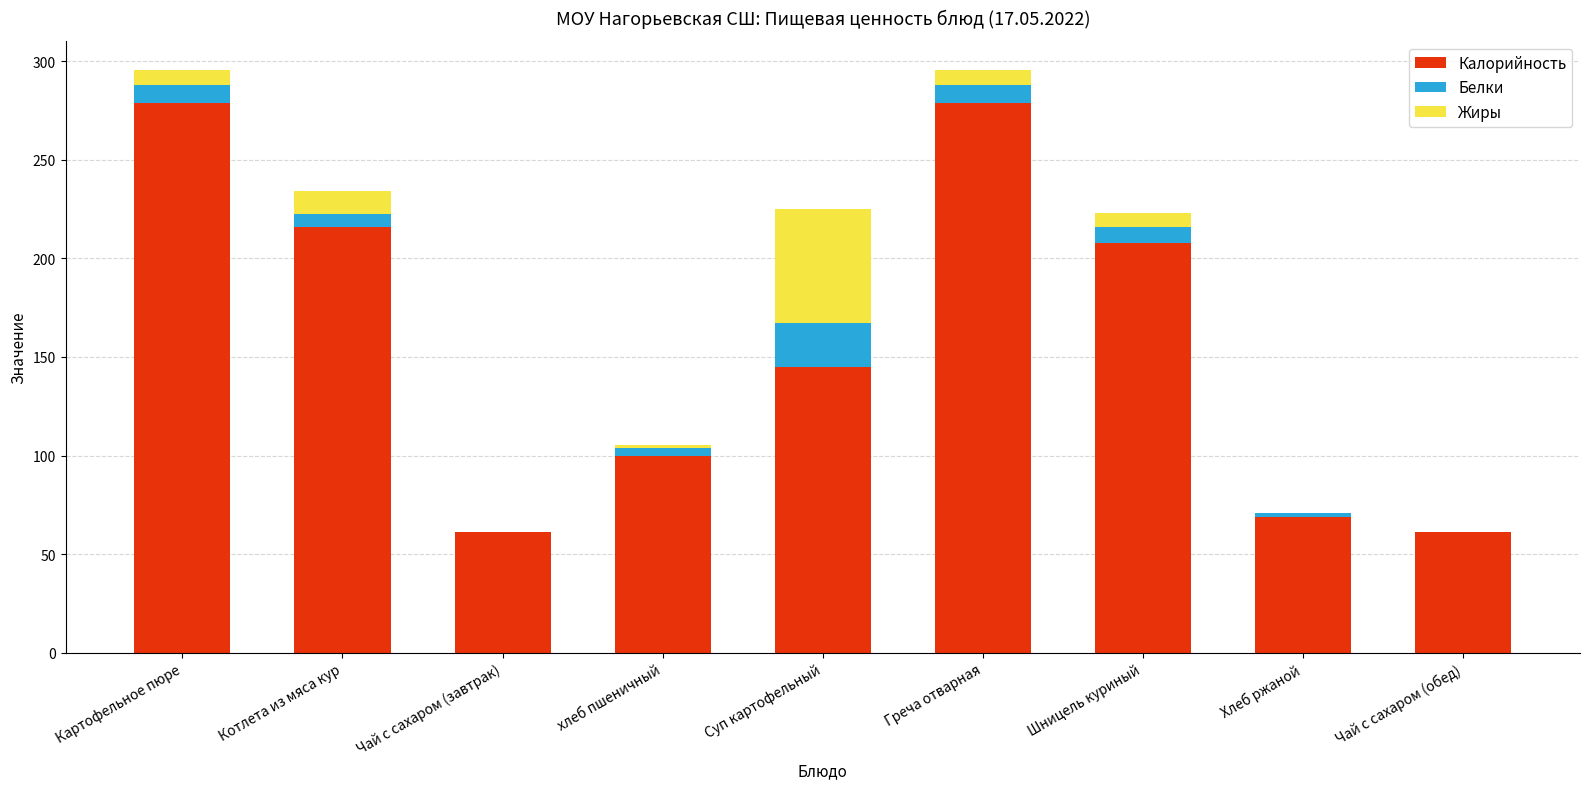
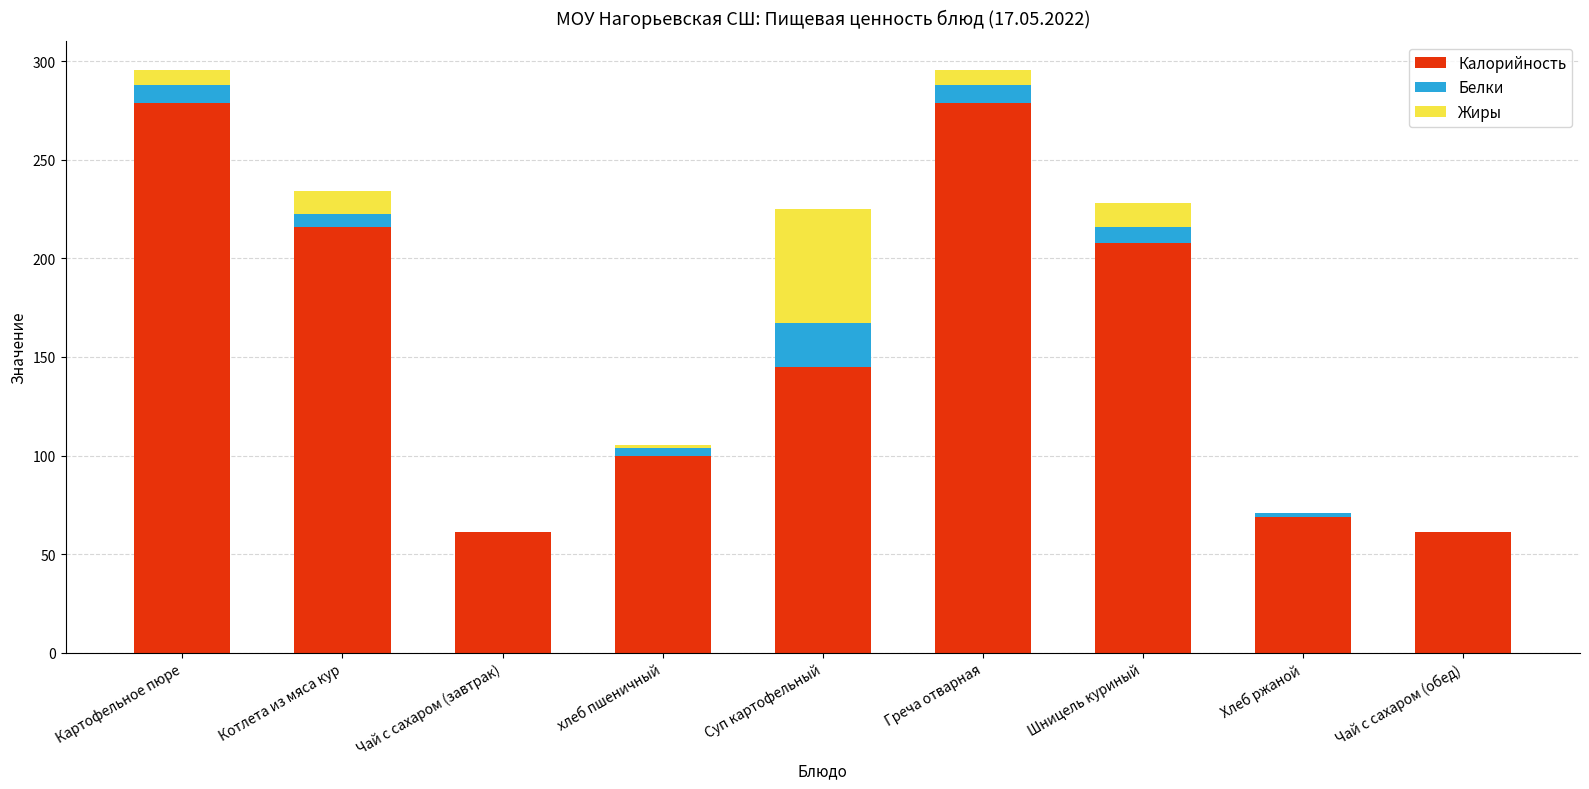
Жиры, Шницель куриный: 7 -> 12
